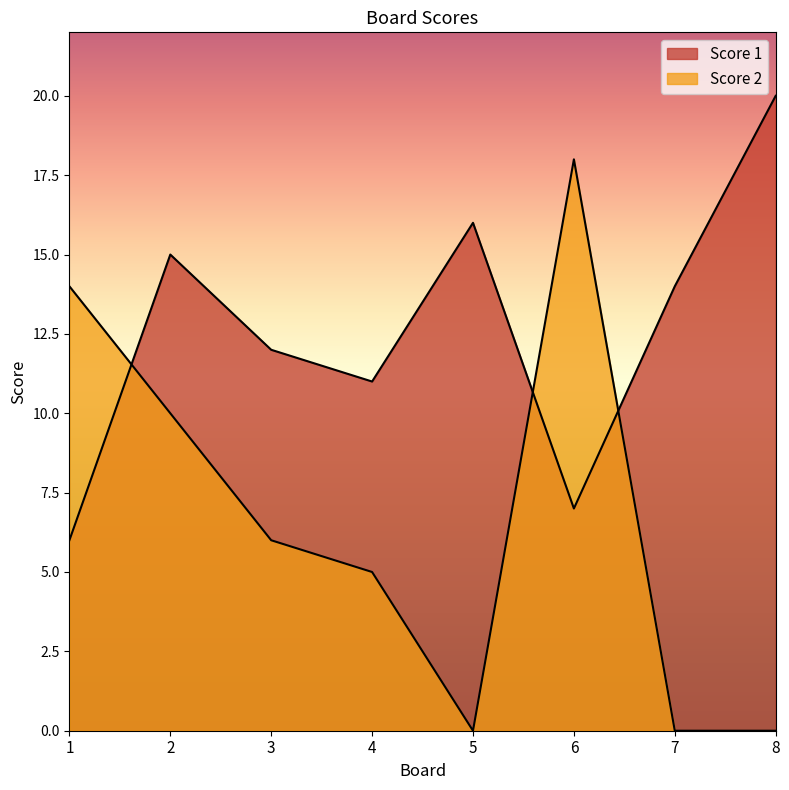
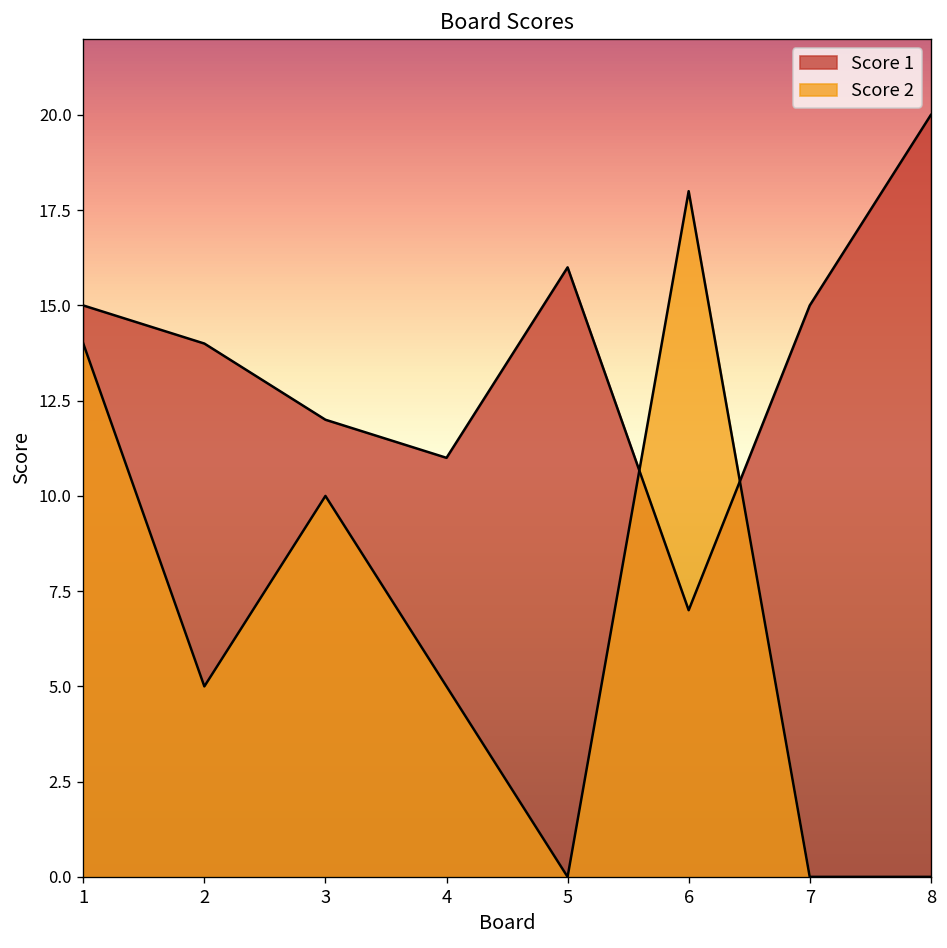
Score 1, 1: 6 -> 15
Score 1, 2: 15 -> 14
Score 2, 2: 10 -> 5
Score 2, 3: 6 -> 10
Score 1, 7: 14 -> 15
